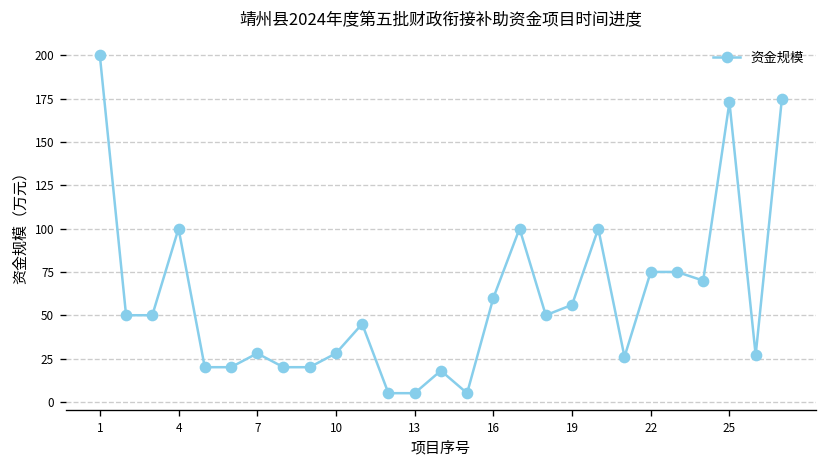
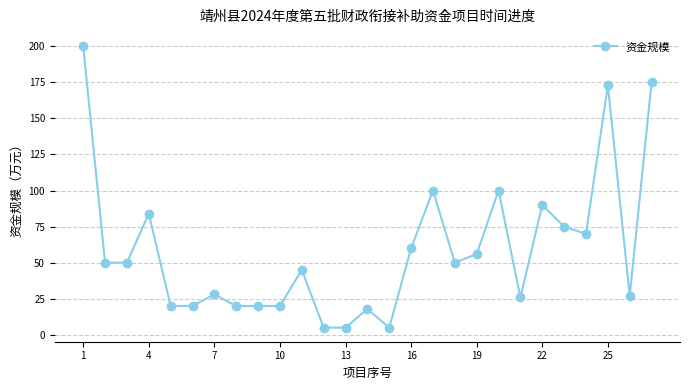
4: 100 -> 84
10: 28 -> 20
22: 75 -> 90
